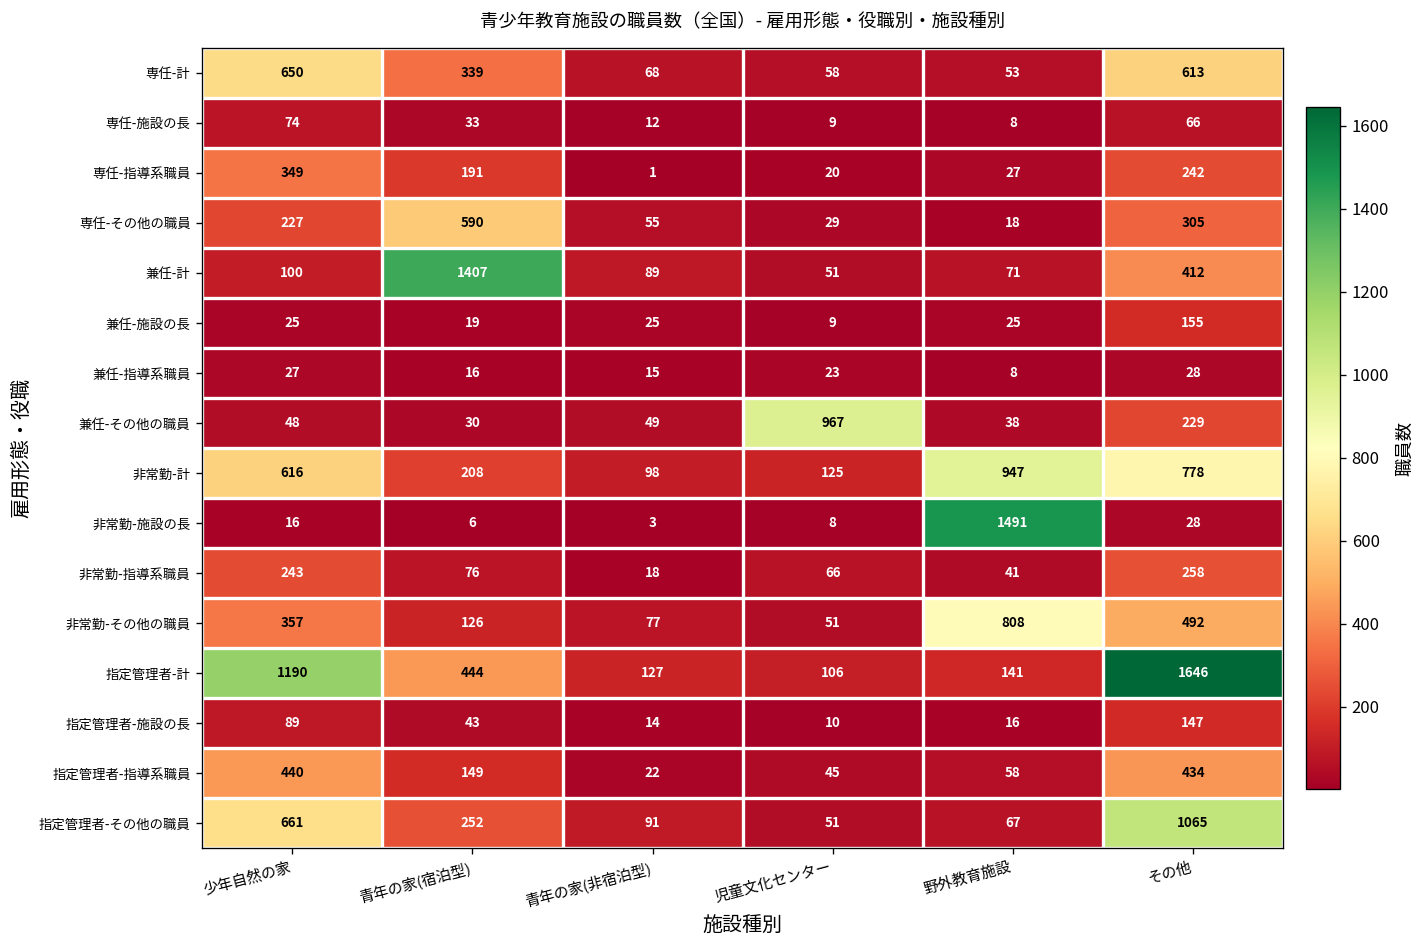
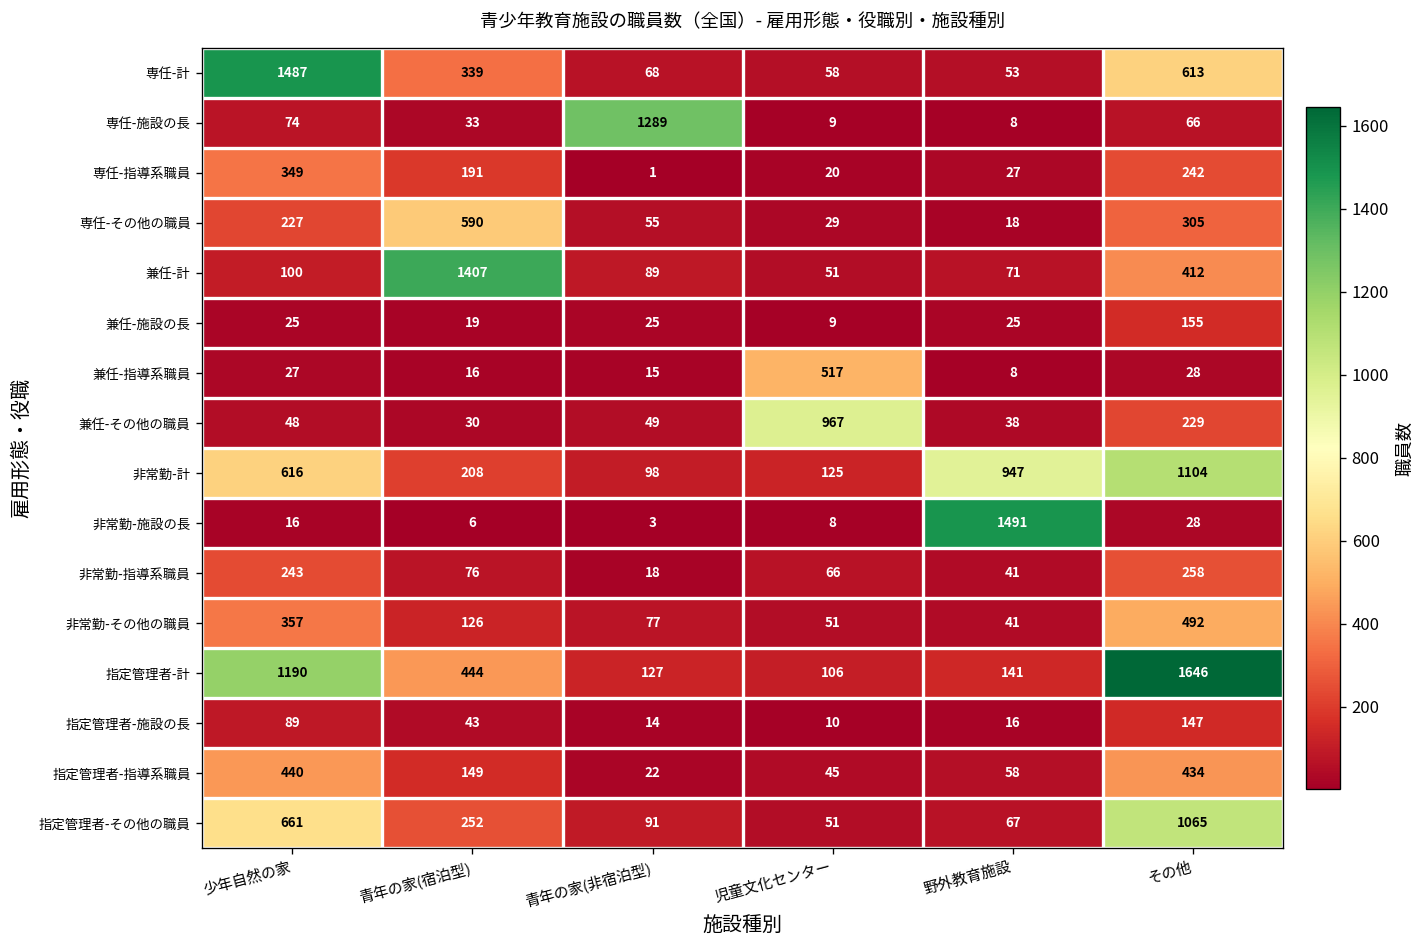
専任-計, 少年自然の家: 650 -> 1487
専任-施設の長, 青年の家(非宿泊型): 12 -> 1289
兼任-指導系職員, 児童文化センター: 23 -> 517
非常勤-計, その他: 778 -> 1104
非常勤-その他の職員, 野外教育施設: 808 -> 41
